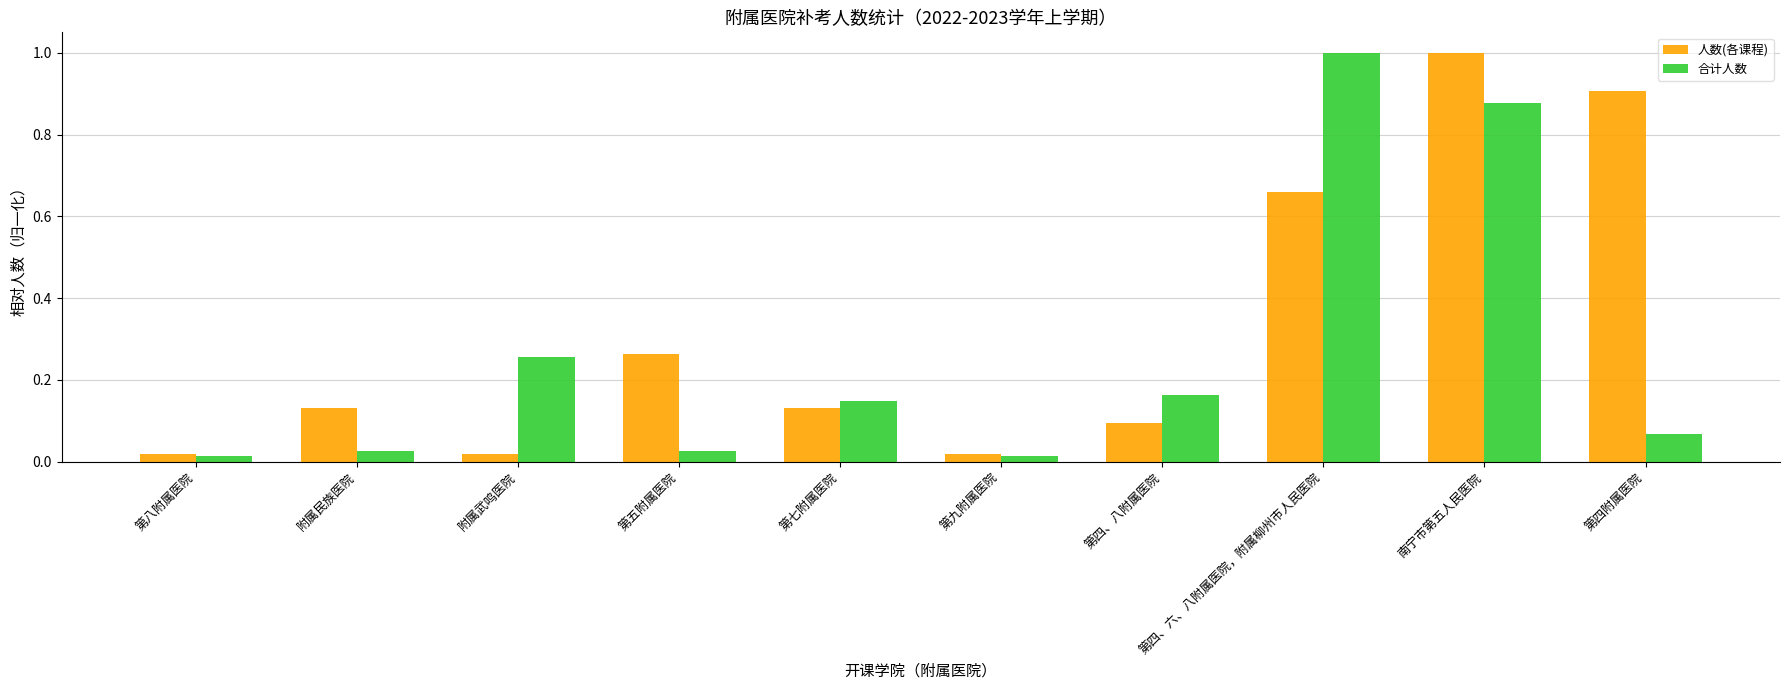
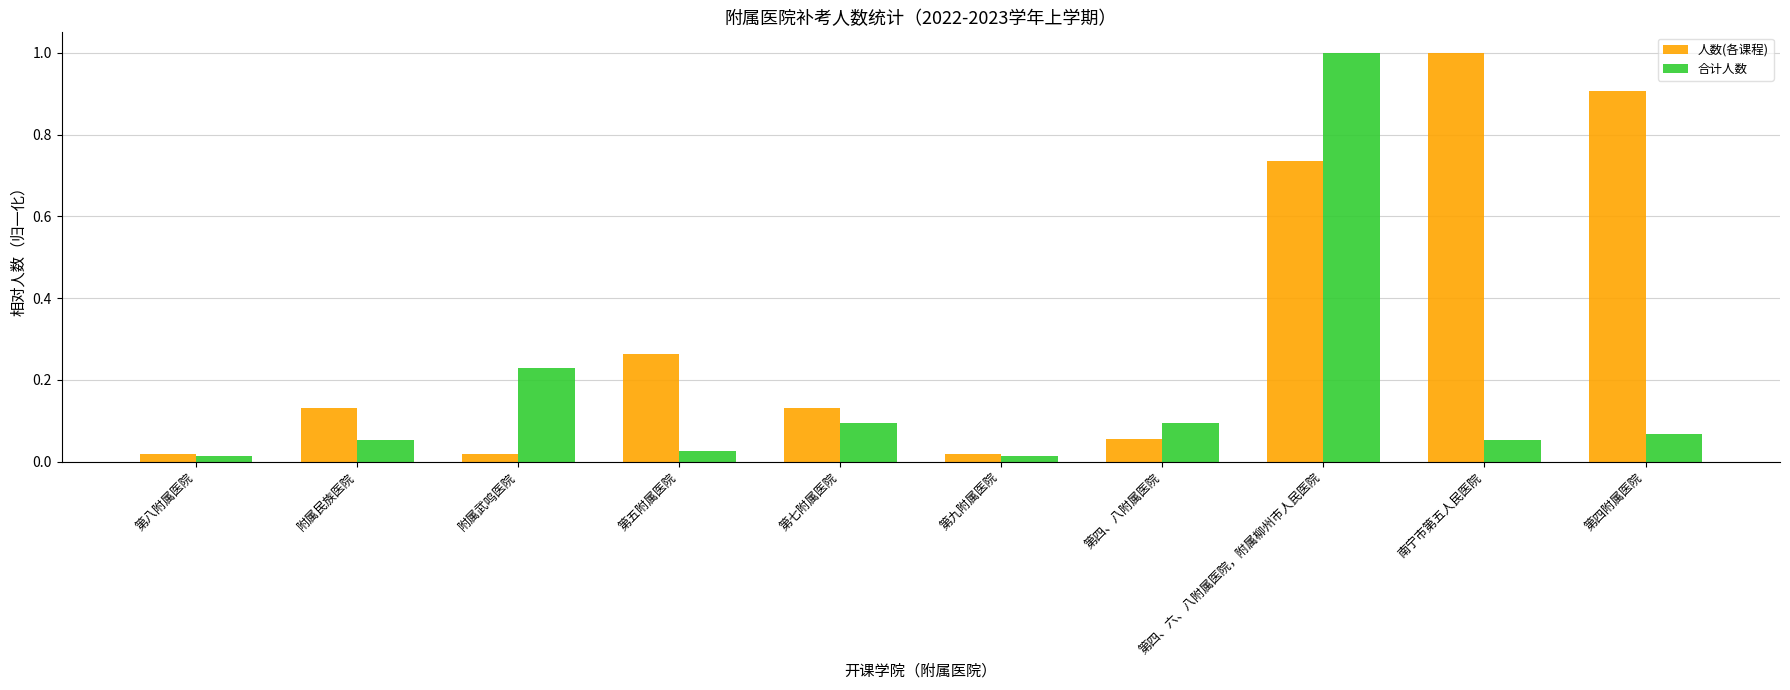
合计人数, 附属民族医院: 0.03 -> 0.05
合计人数, 附属武鸣医院: 0.26 -> 0.23
合计人数, 第七附属医院: 0.15 -> 0.09
人数(各课程), 第四、八附属医院: 0.09 -> 0.06
合计人数, 第四、八附属医院: 0.16 -> 0.09
人数(各课程), 第四、六、八附属医院，附属柳州市人民医院: 0.66 -> 0.74
合计人数, 南宁市第五人民医院: 0.88 -> 0.05
